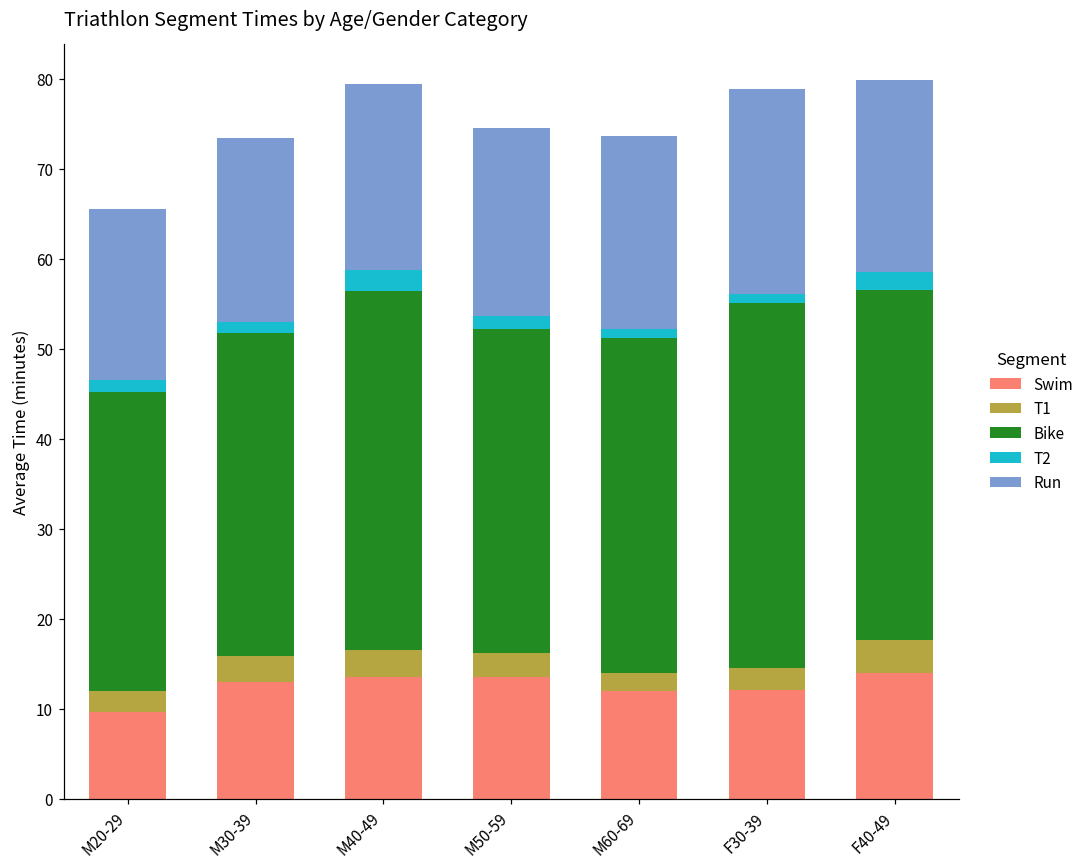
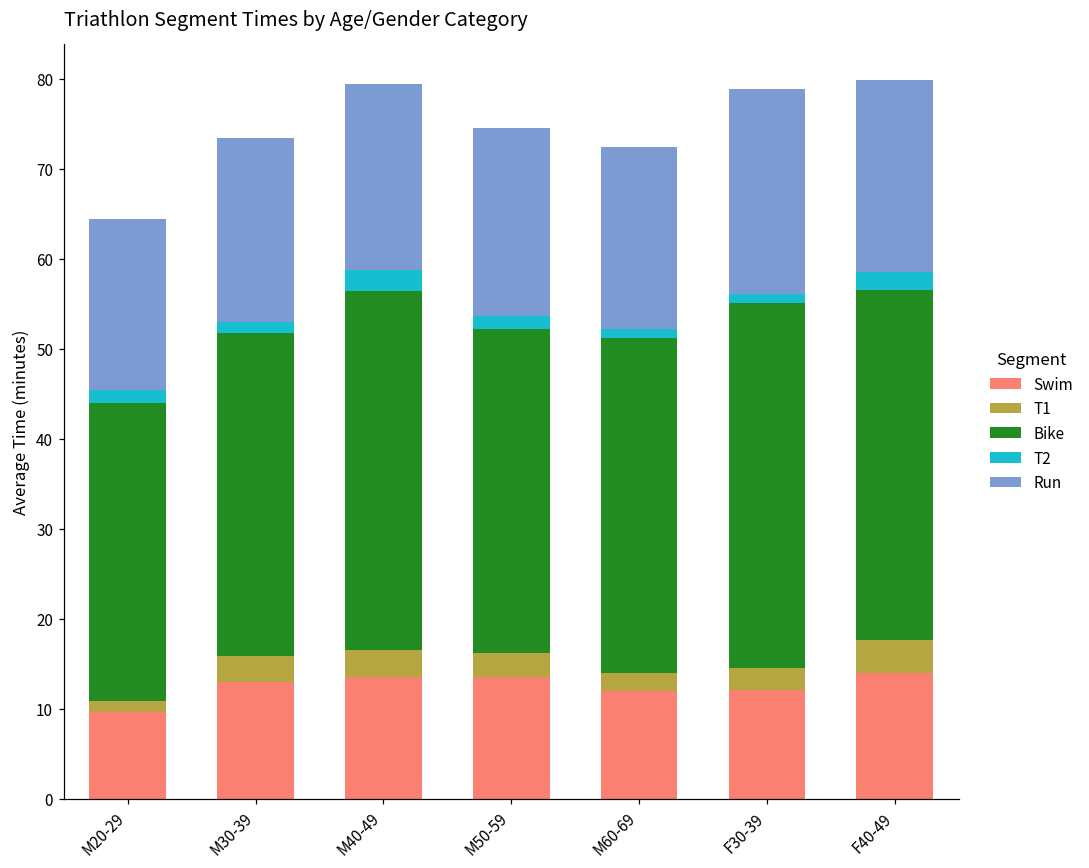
T1, M20-29: 2 -> 1
Run, M60-69: 21 -> 20
